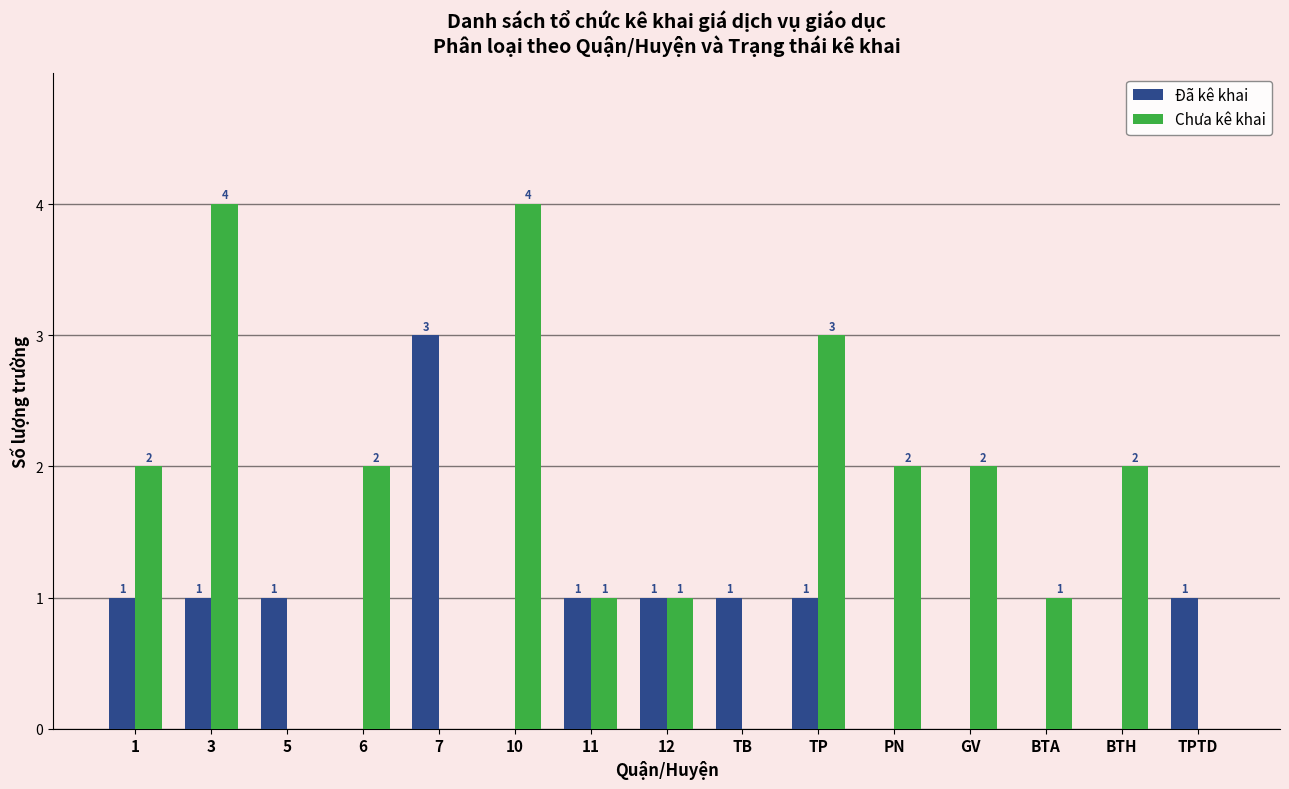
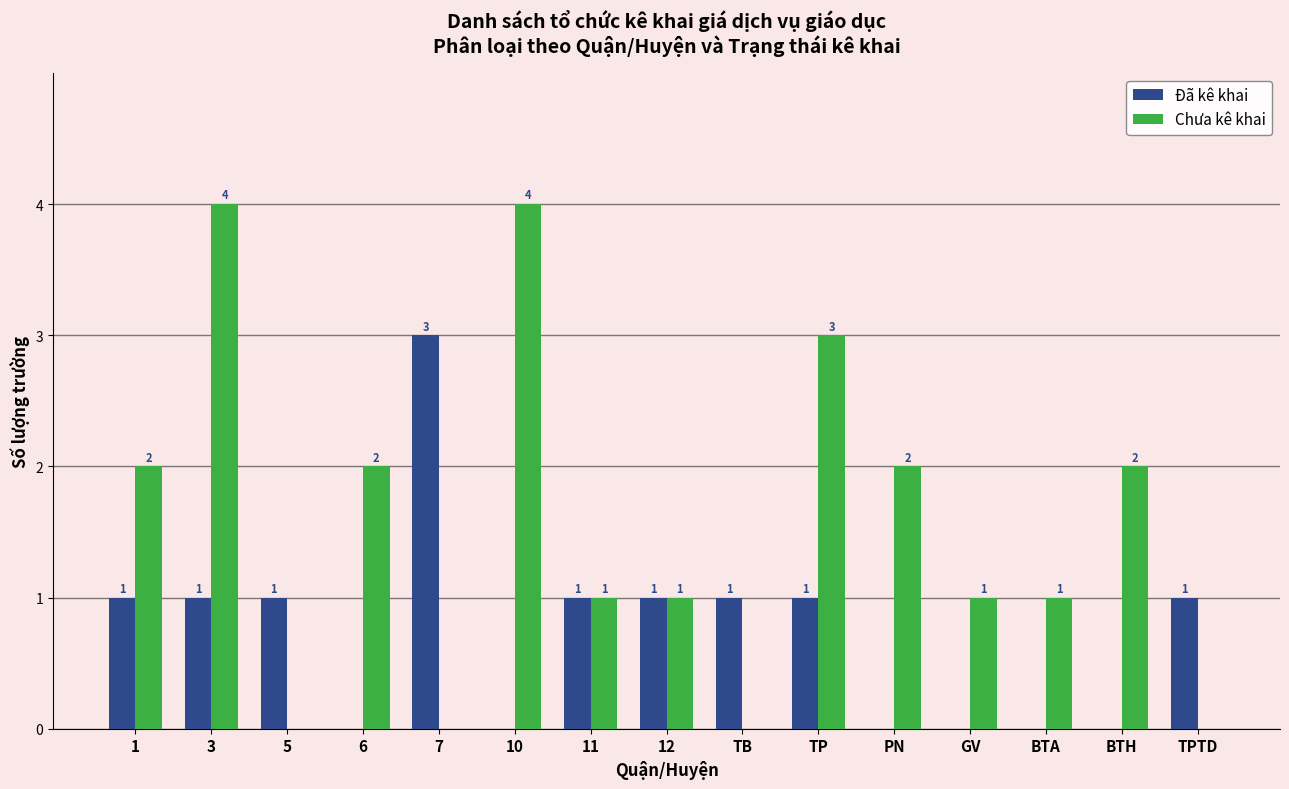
Chưa kê khai, GV: 2 -> 1
